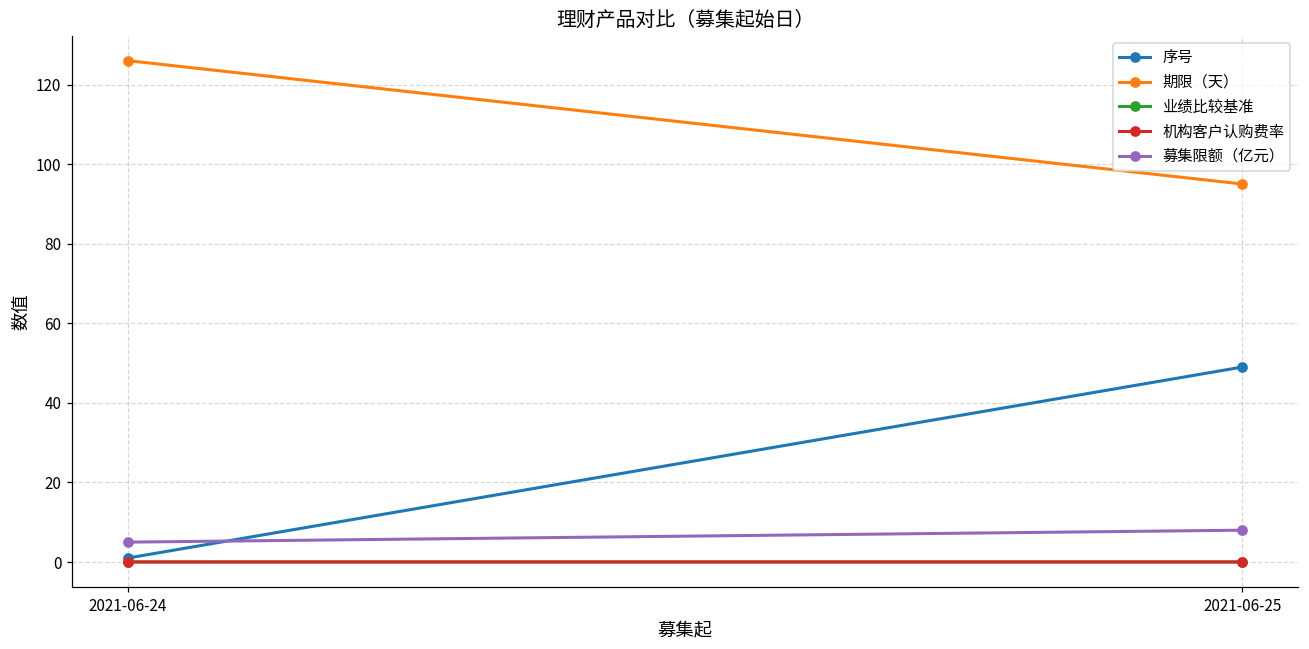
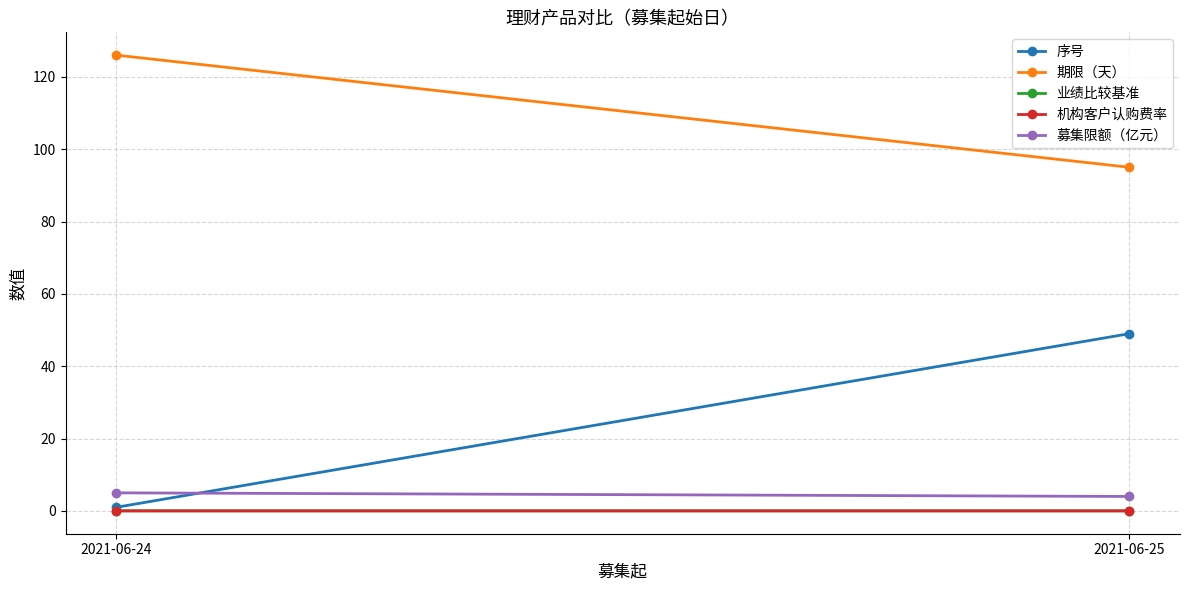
募集限额（亿元）, 2021-06-25: 8 -> 4
